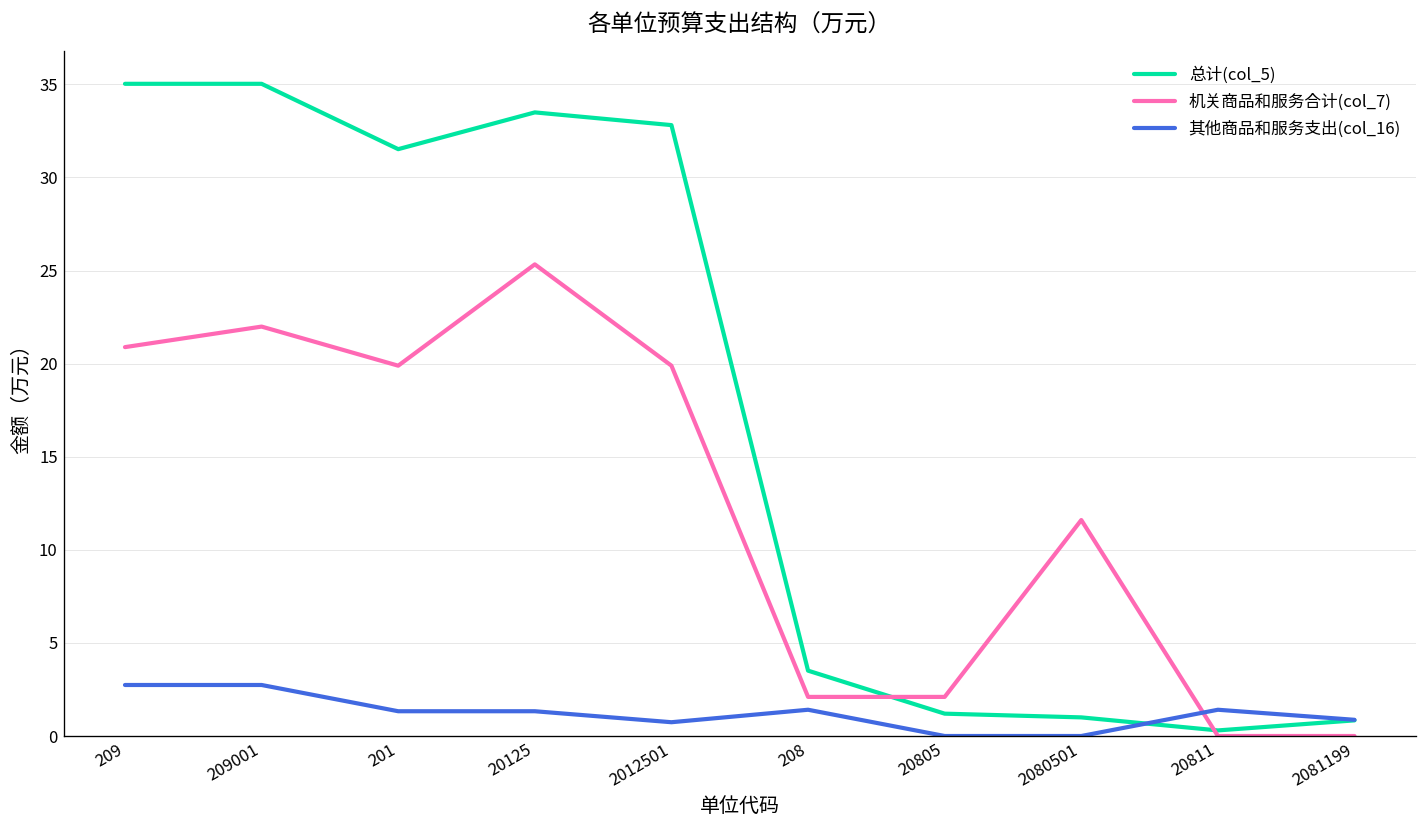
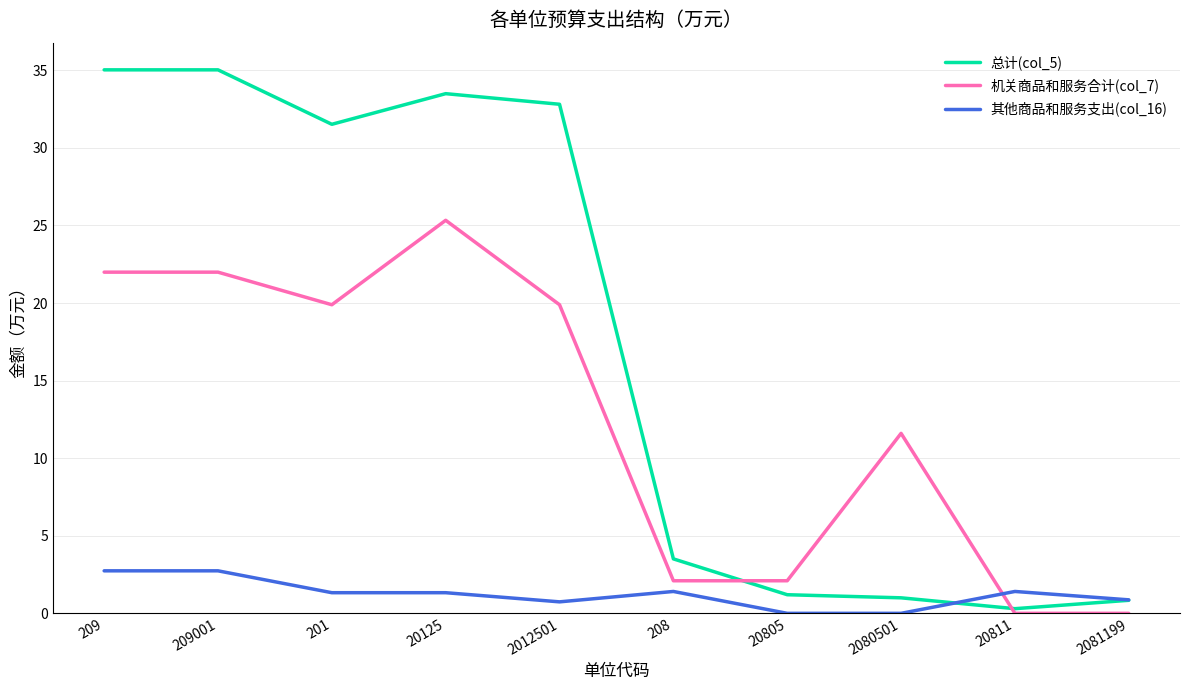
机关商品和服务合计(col_7), 209: 20.9 -> 22.0
